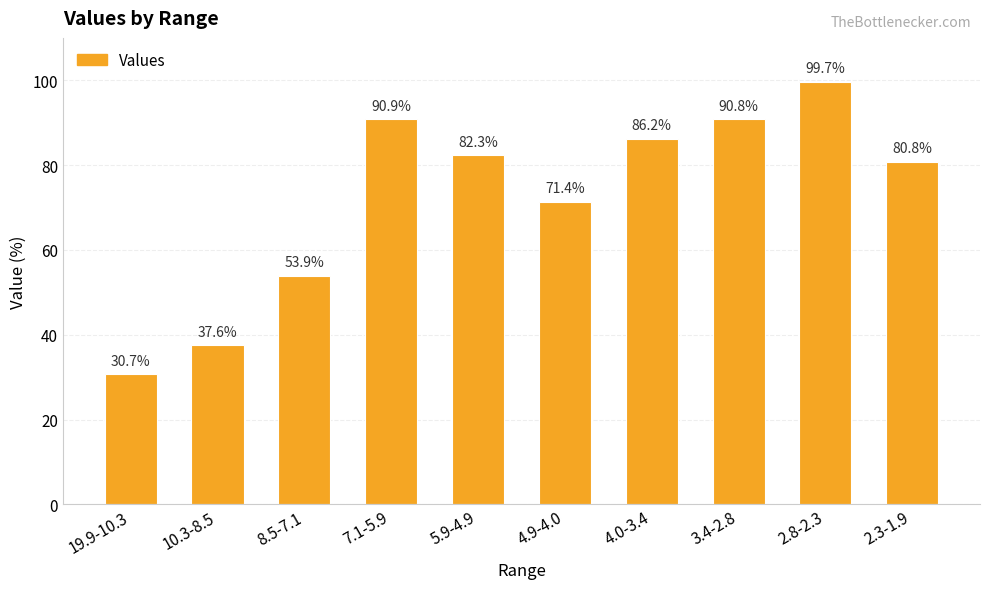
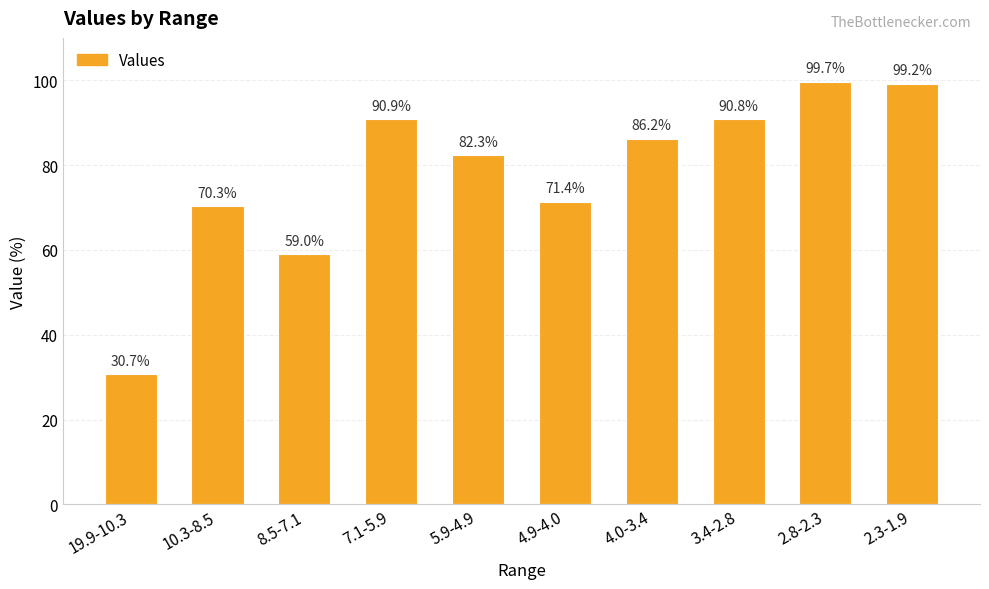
10.3-8.5: 37.6% -> 70.3%
8.5-7.1: 53.9% -> 59.0%
2.3-1.9: 80.8% -> 99.2%
